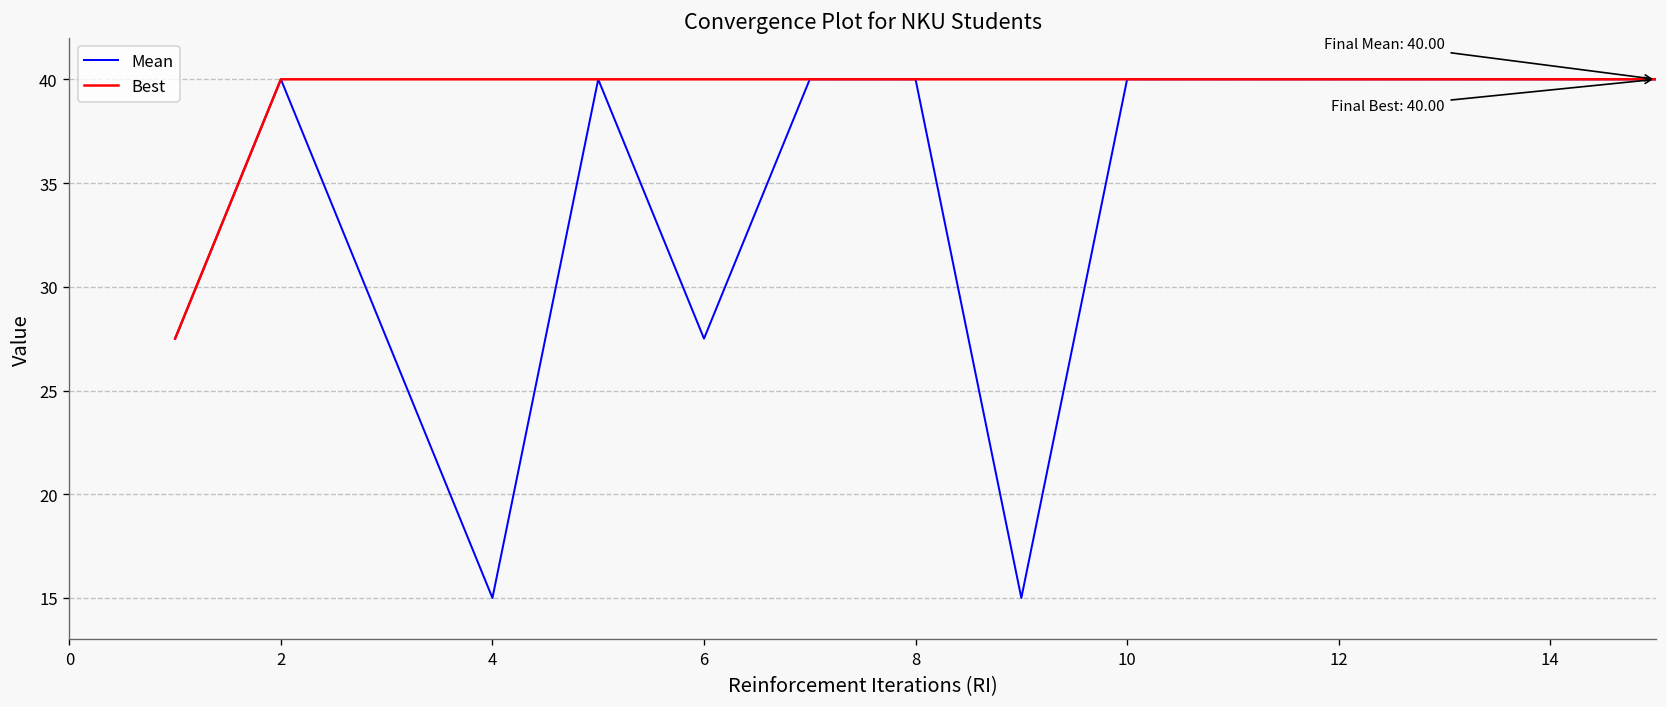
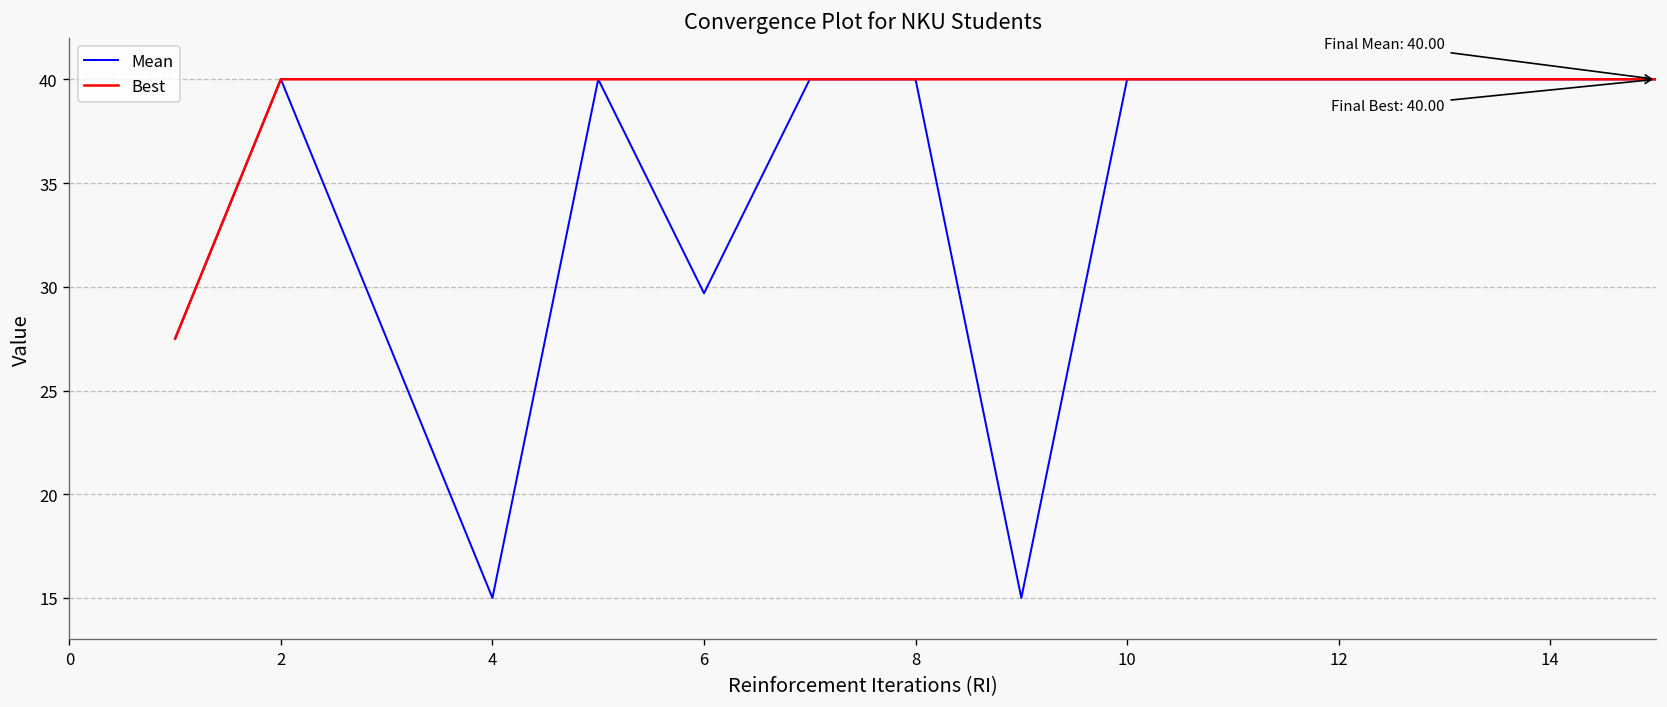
Mean, 6: 27.5 -> 29.7
